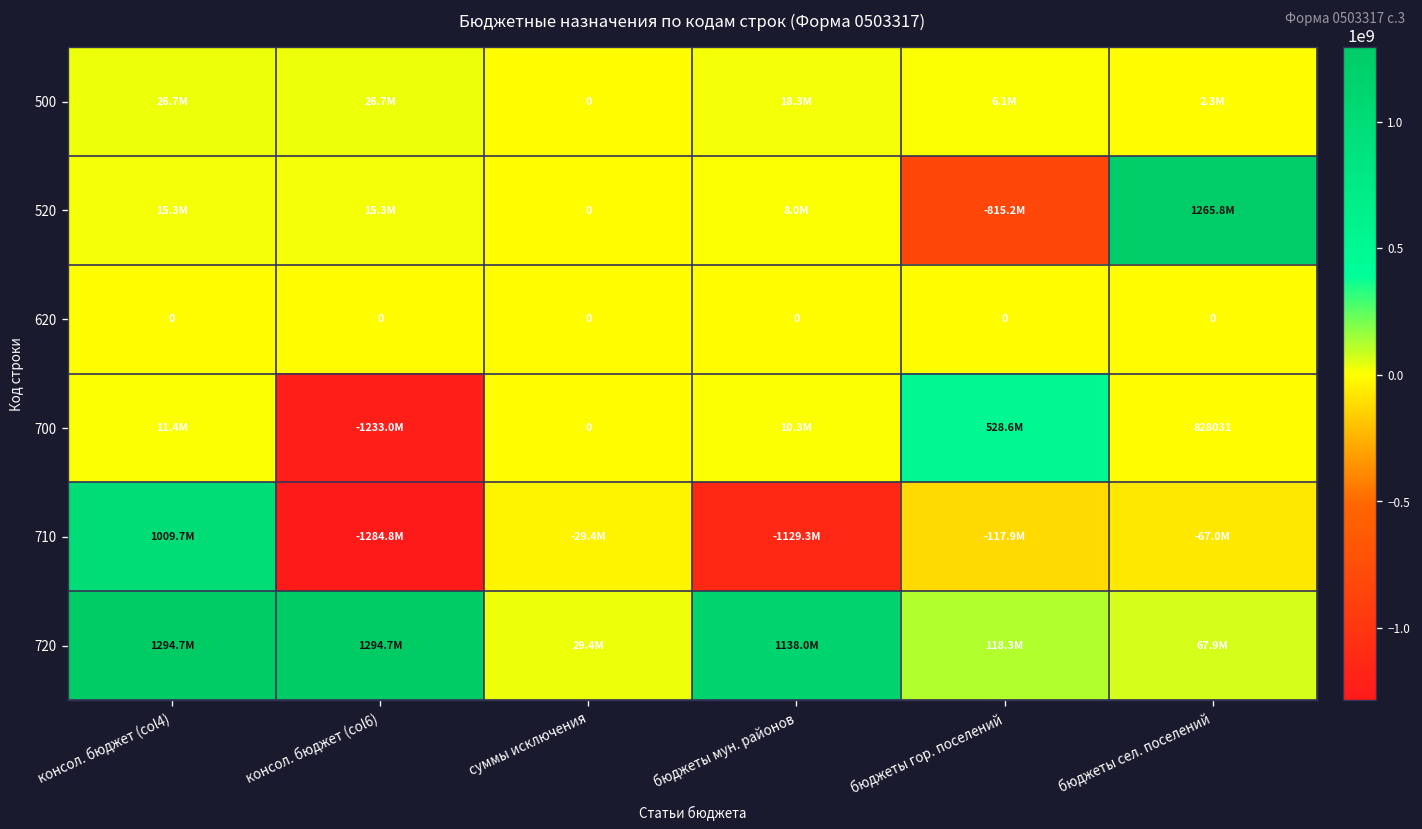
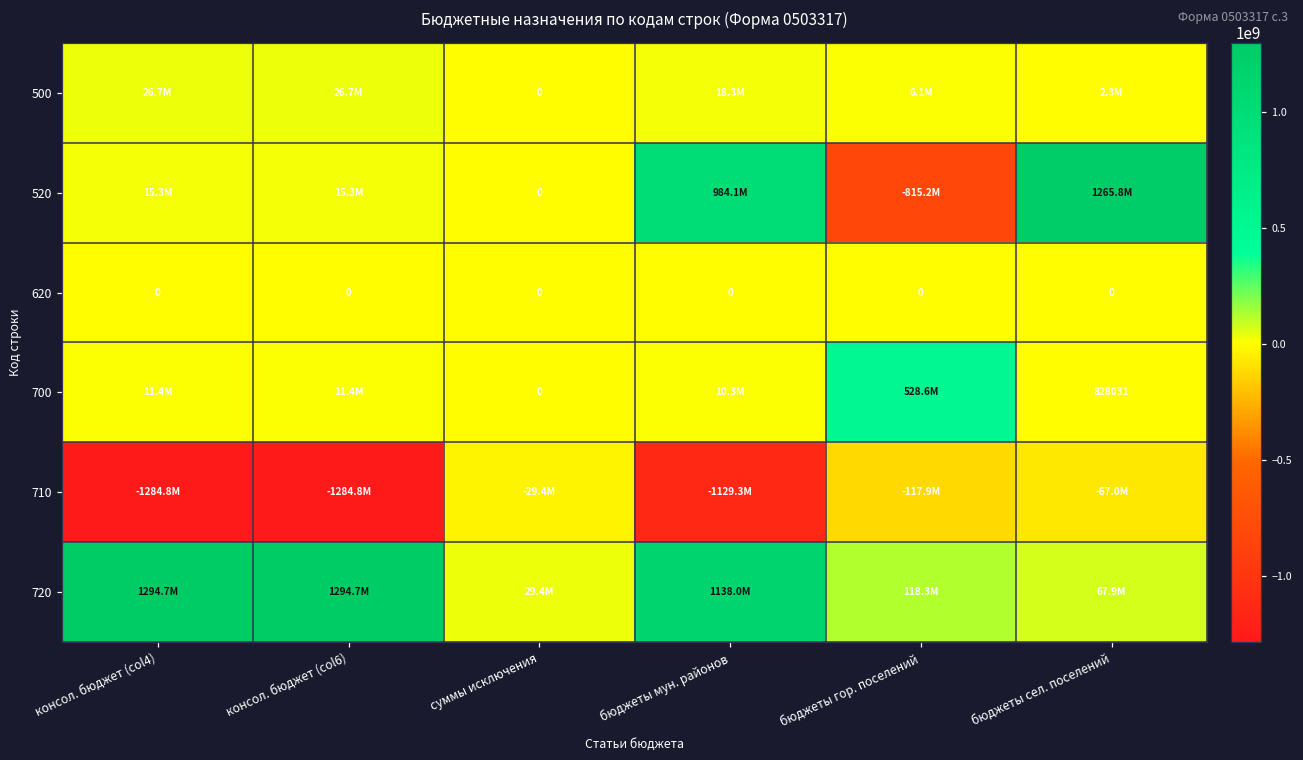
520, бюджеты мун. районов: 8.0M -> 984.1M
700, консол. бюджет (col6): -1233.0M -> 11.4M
710, консол. бюджет (col4): 1009.7M -> -1284.8M
